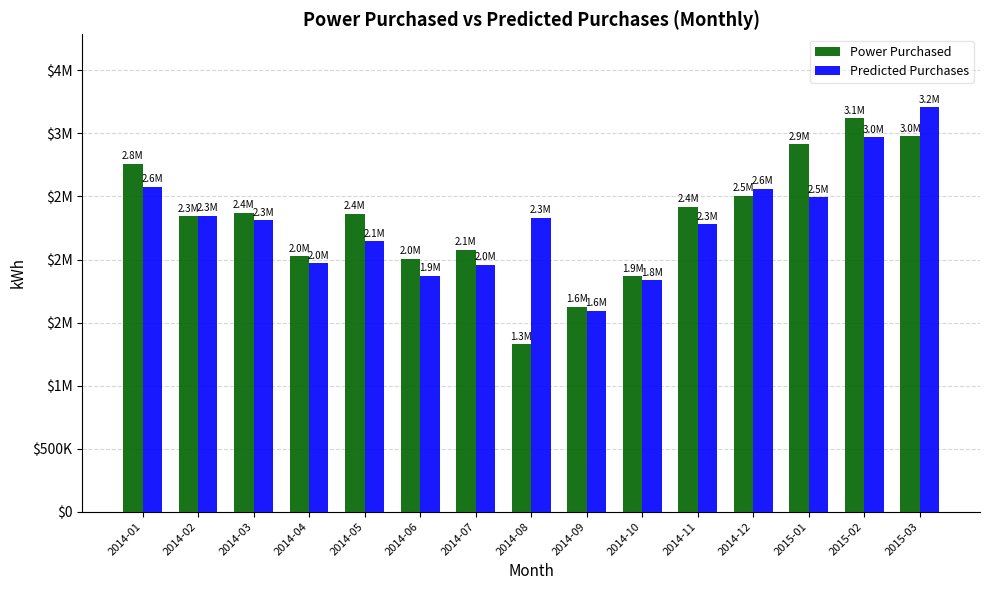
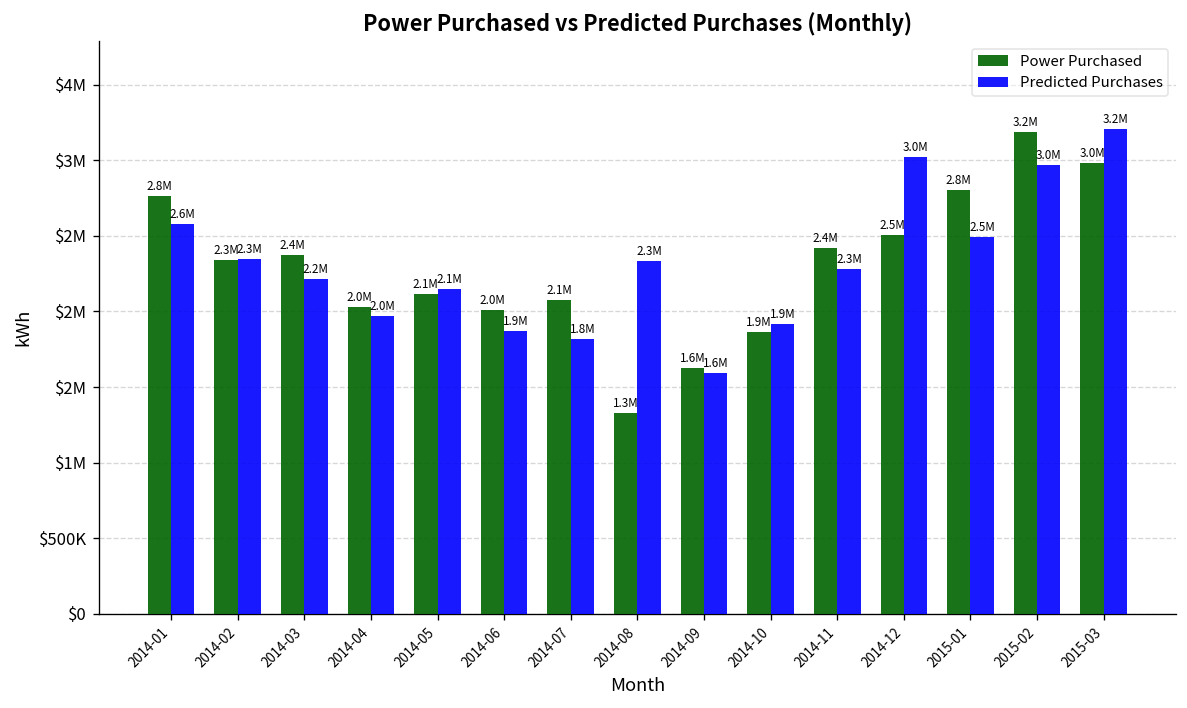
Predicted Purchases, 2014-03: 2.3M -> 2.2M
Power Purchased, 2014-05: 2.4M -> 2.1M
Predicted Purchases, 2014-07: 2.0M -> 1.8M
Predicted Purchases, 2014-10: 1.8M -> 1.9M
Predicted Purchases, 2014-12: 2.6M -> 3.0M
Power Purchased, 2015-01: 2.9M -> 2.8M
Power Purchased, 2015-02: 3.1M -> 3.2M
